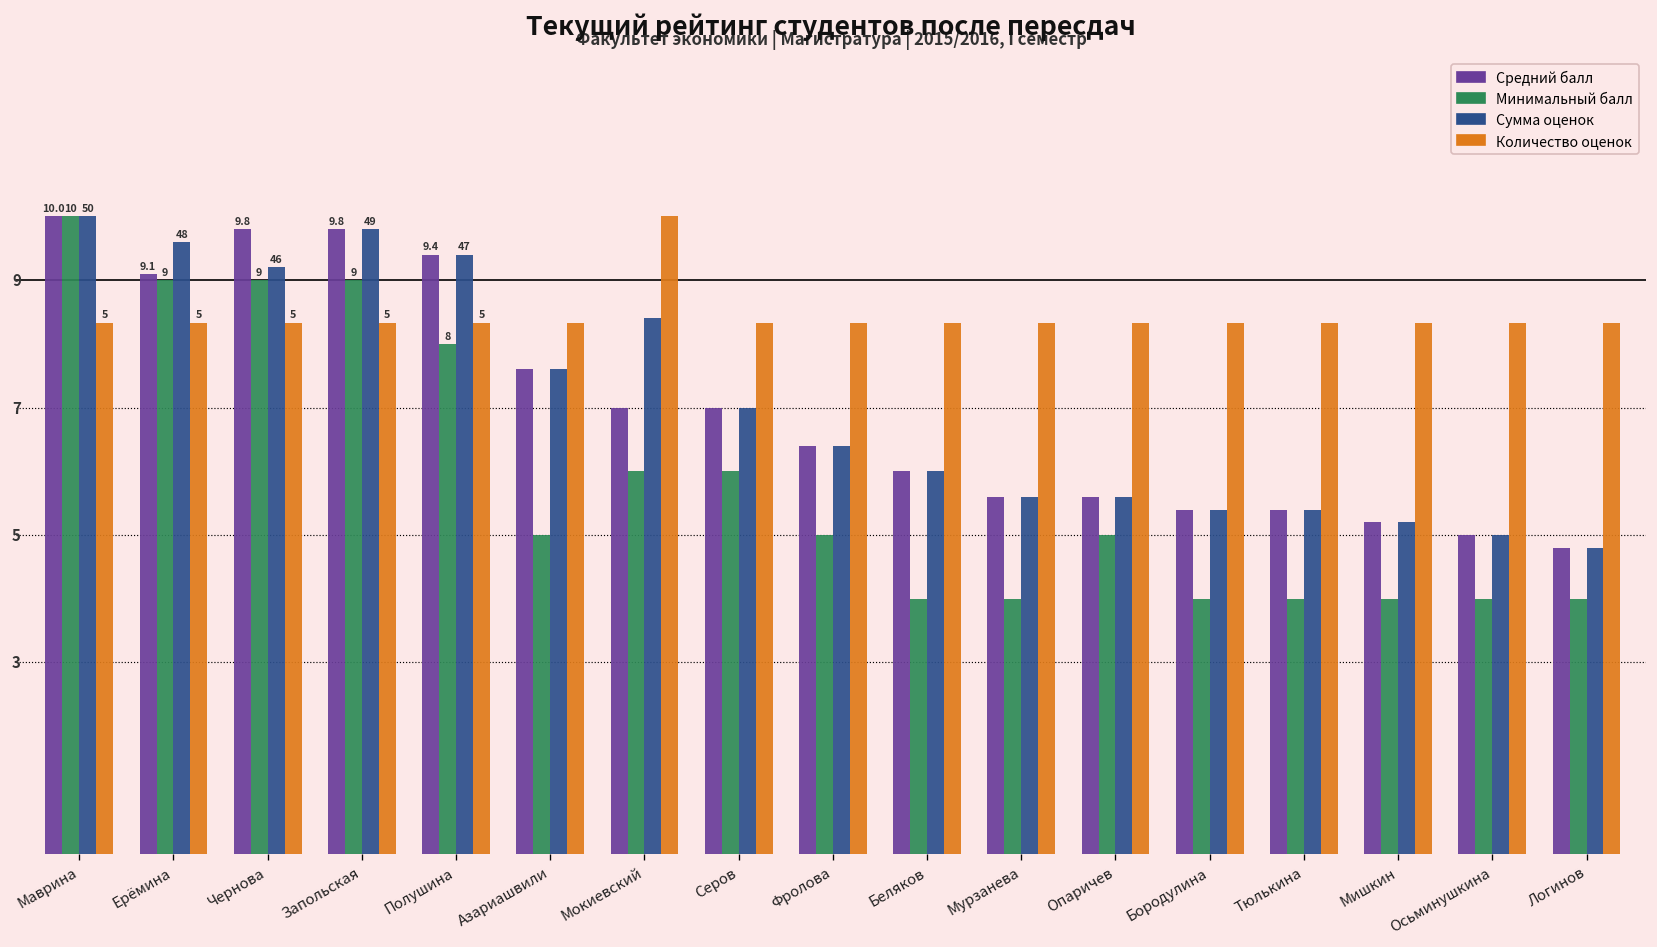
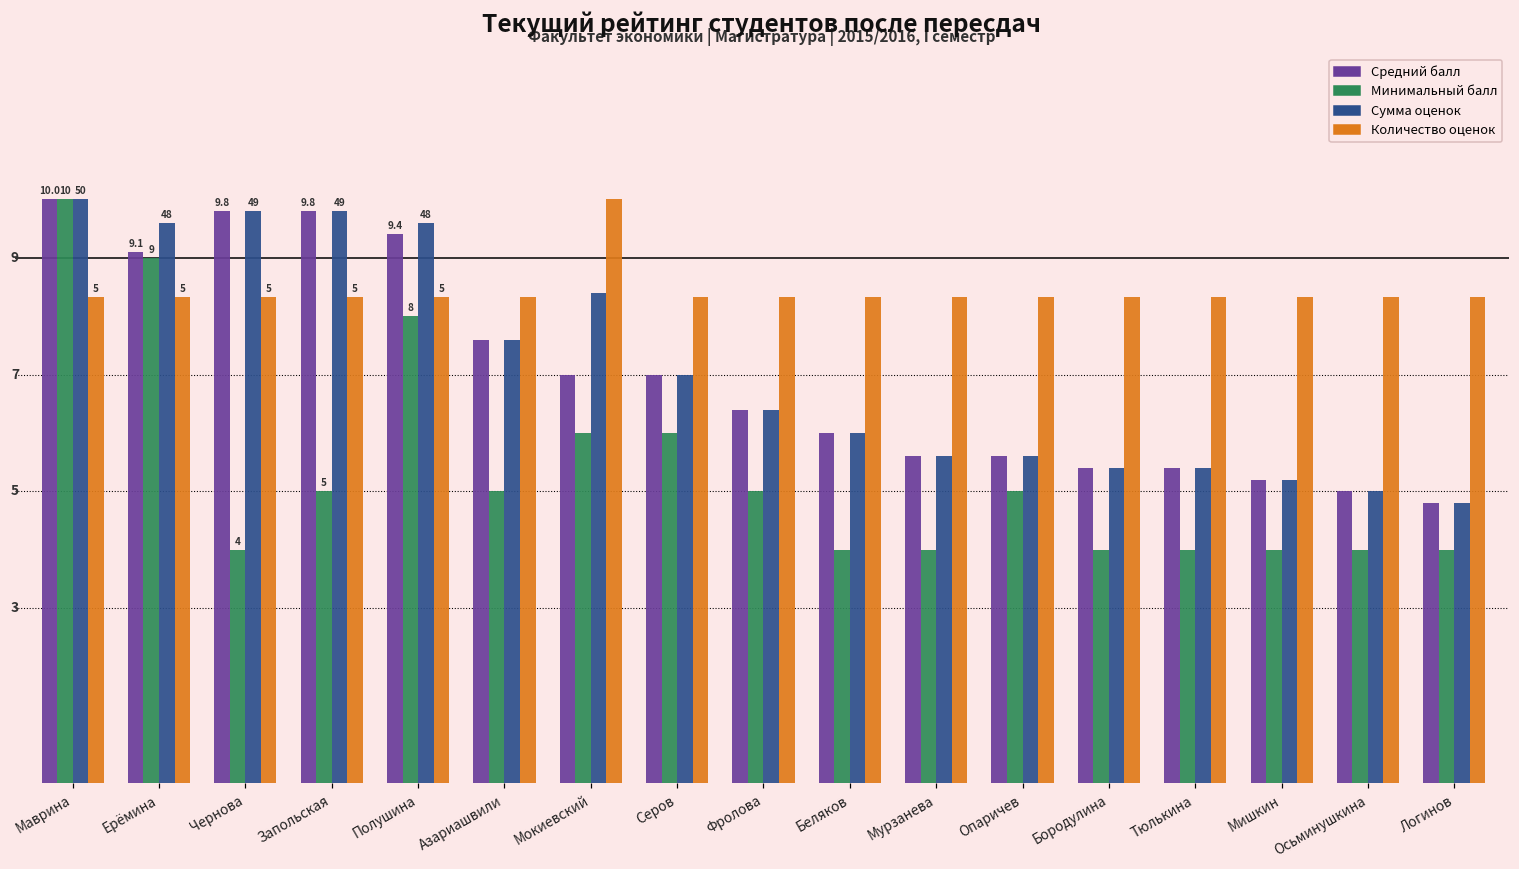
Минимальный балл, Чернова: 9 -> 4
Сумма оценок, Чернова: 46 -> 49
Минимальный балл, Запольская: 9 -> 5
Сумма оценок, Полушина: 47 -> 48
